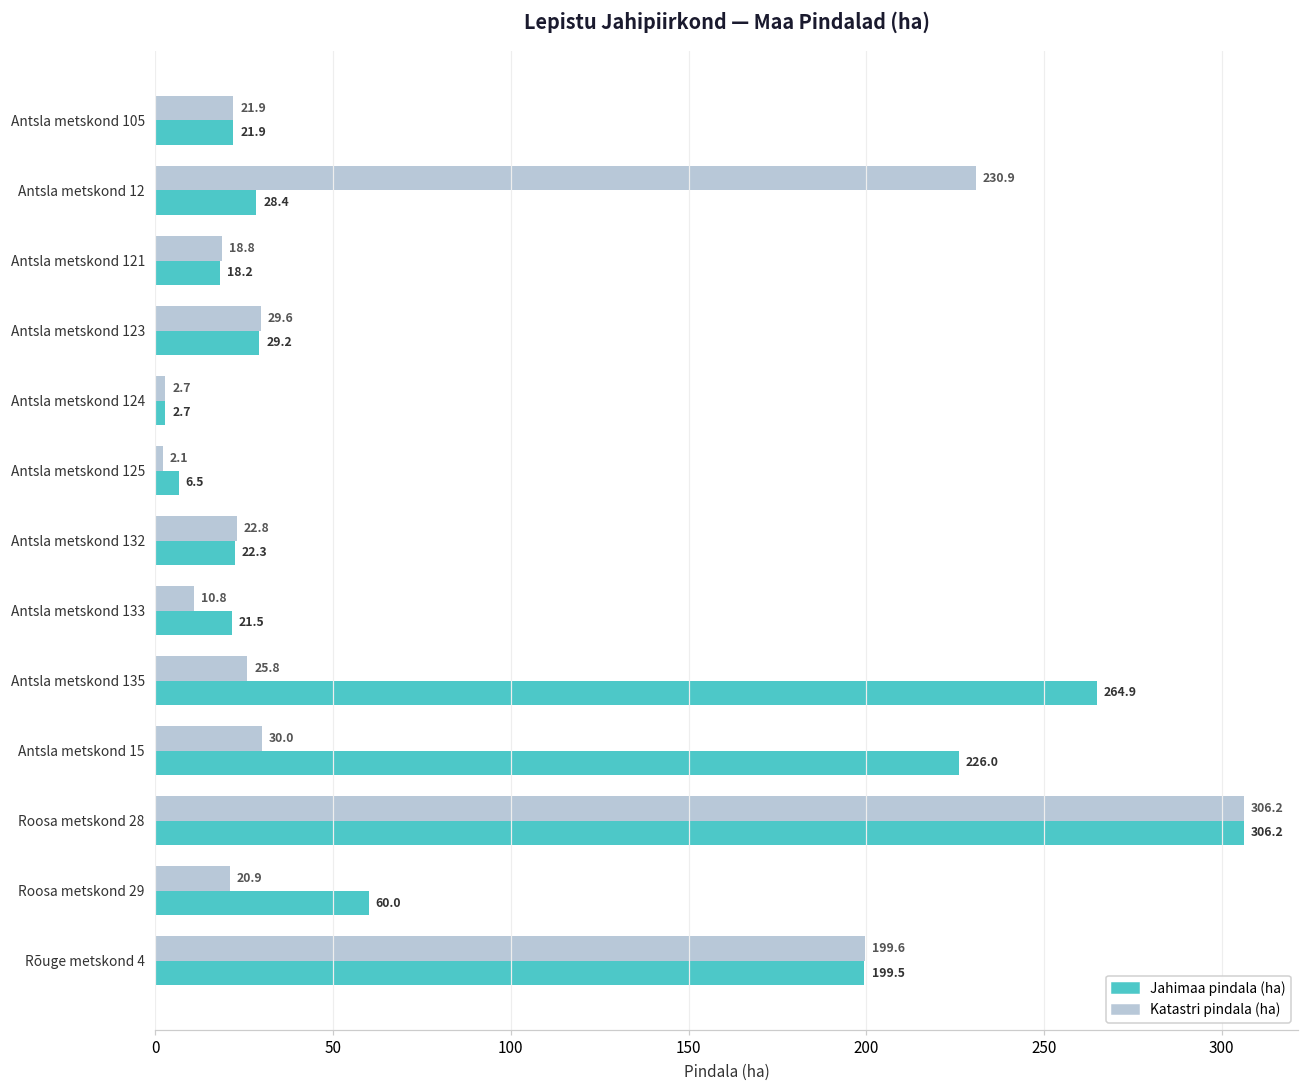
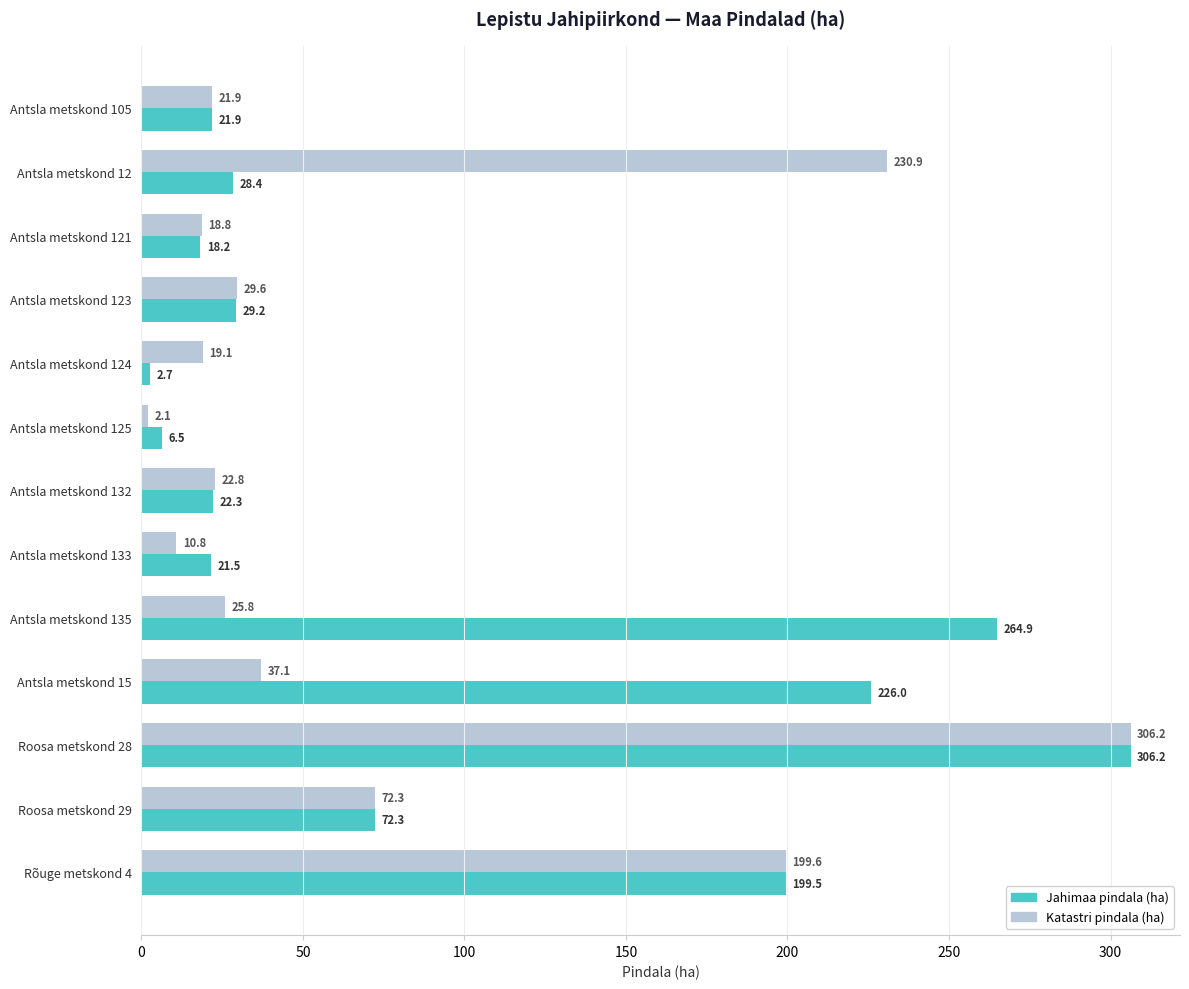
Katastri pindala (ha), Antsla metskond 124: 2.7 -> 19.1
Katastri pindala (ha), Antsla metskond 15: 30.0 -> 37.1
Katastri pindala (ha), Roosa metskond 29: 20.9 -> 72.3
Jahimaa pindala (ha), Roosa metskond 29: 60.0 -> 72.3
